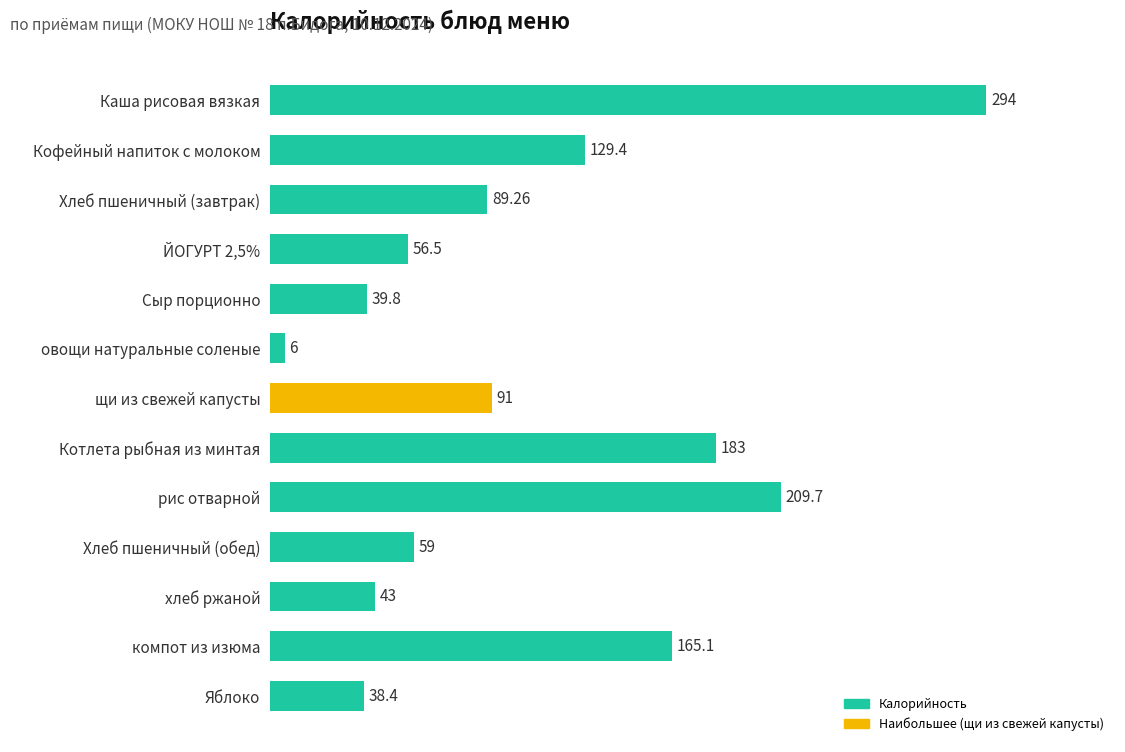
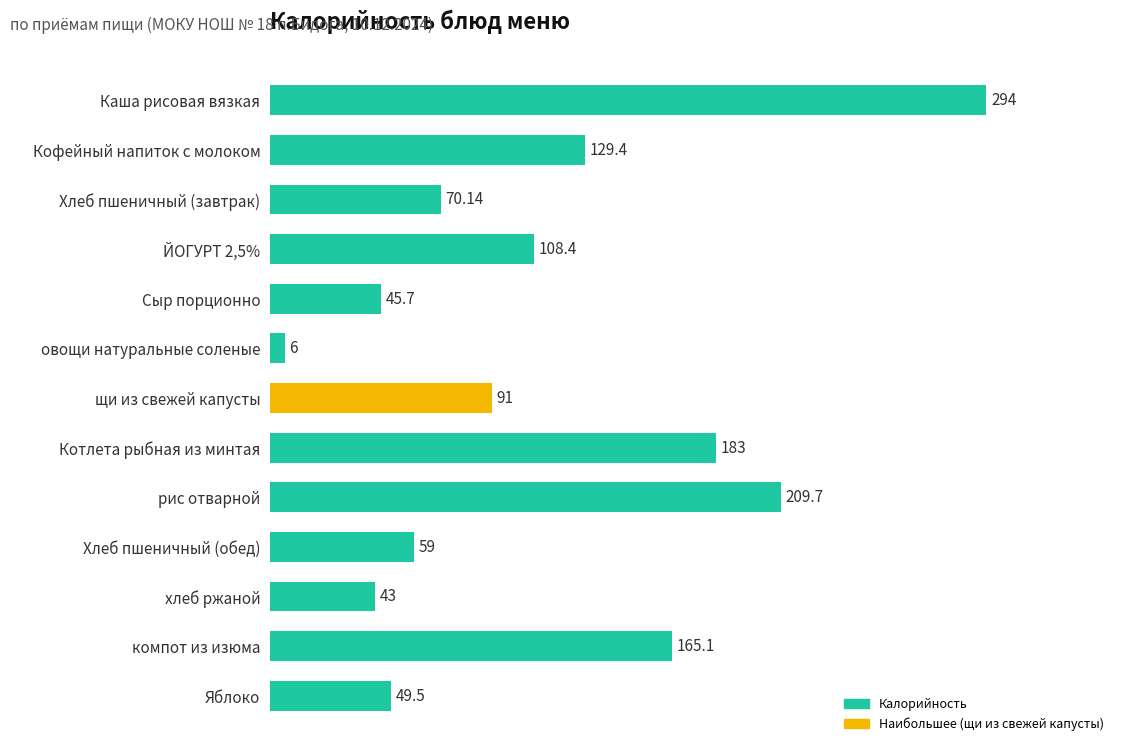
Хлеб пшеничный (завтрак): 89.26 -> 70.14
ЙОГУРТ 2,5%: 56.5 -> 108.4
Сыр порционно: 39.8 -> 45.7
Яблоко: 38.4 -> 49.5
